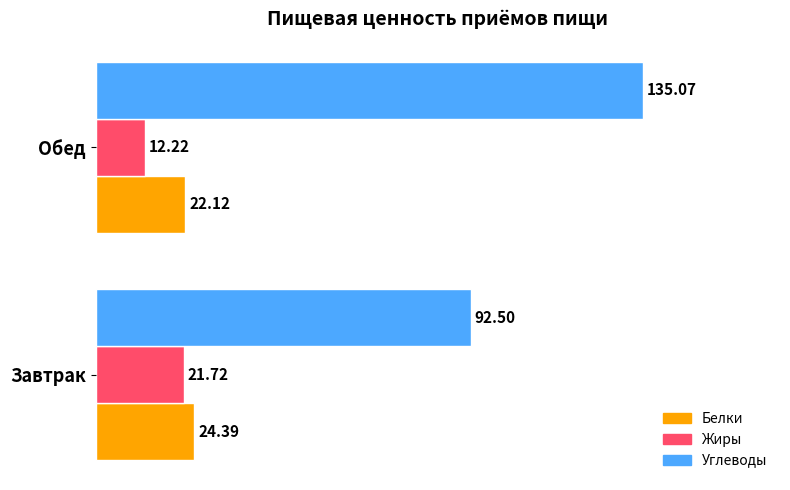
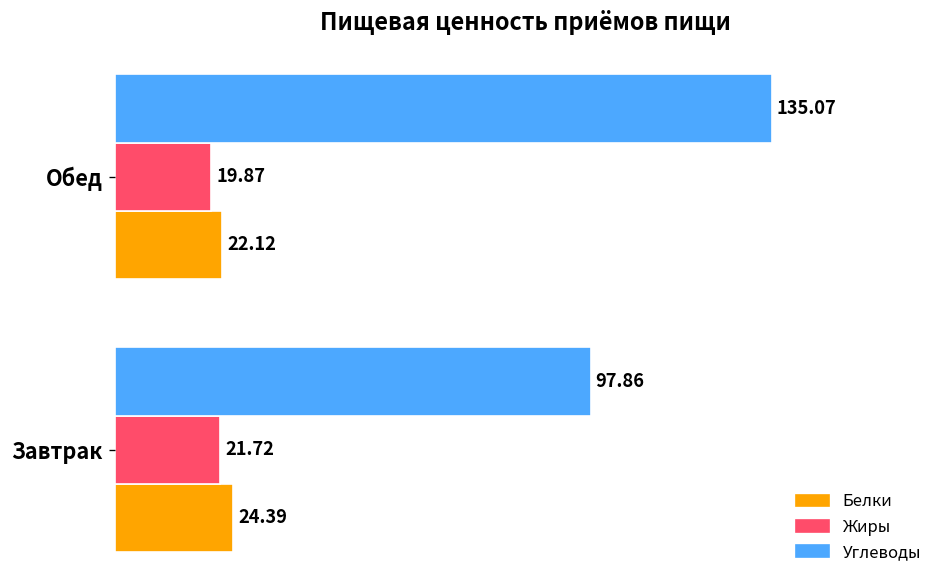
Жиры, Обед: 12.22 -> 19.87
Углеводы, Завтрак: 92.50 -> 97.86
